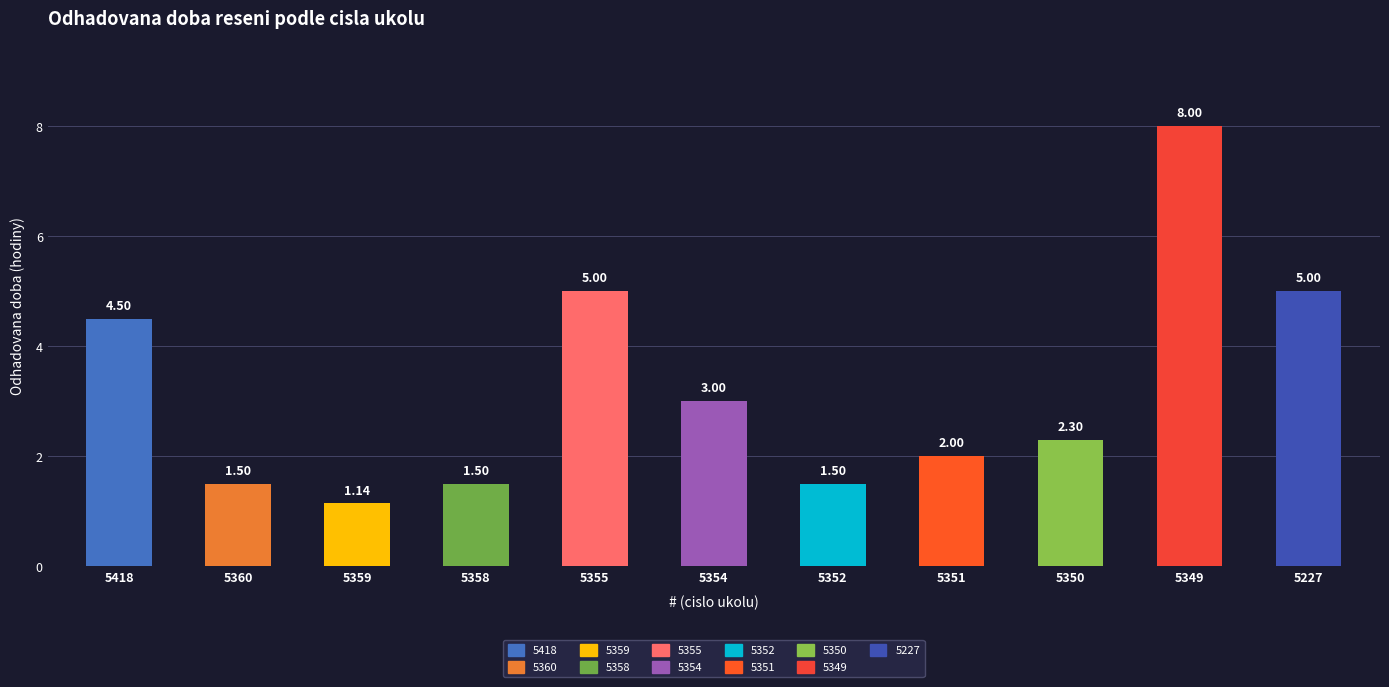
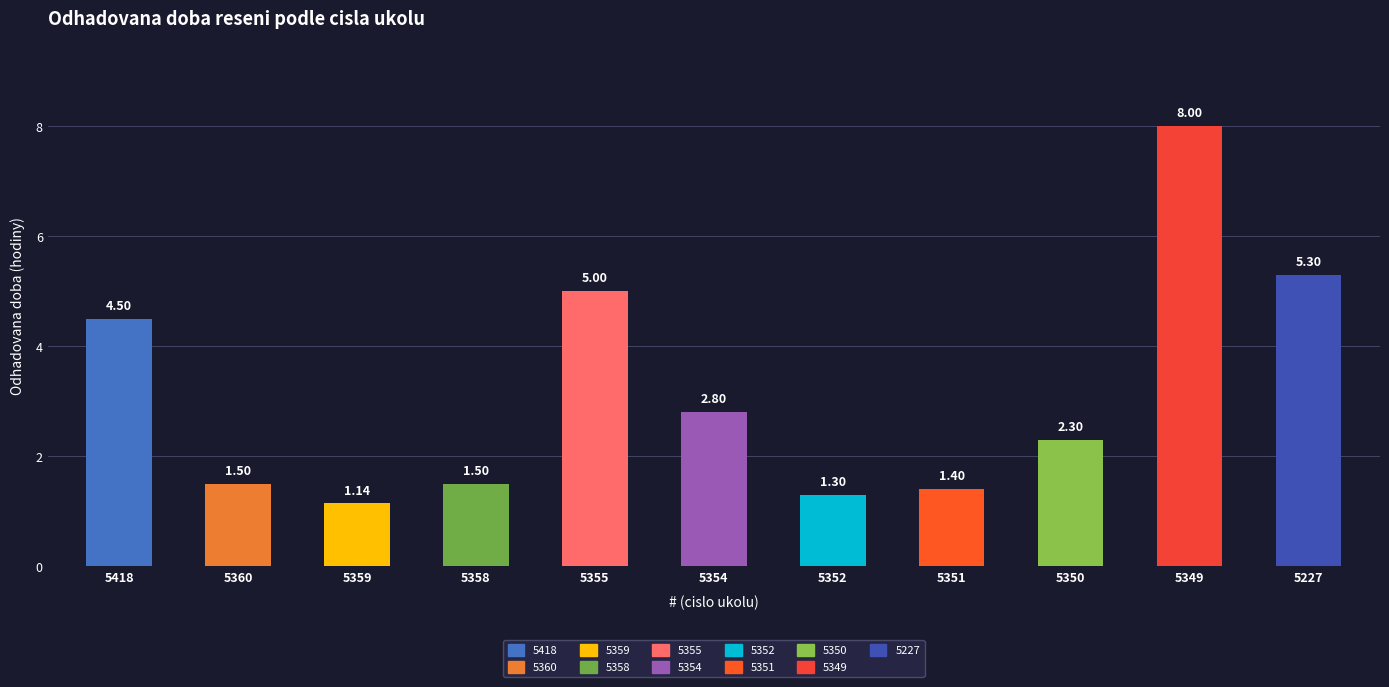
5354: 3.00 -> 2.80
5352: 1.50 -> 1.30
5351: 2.00 -> 1.40
5227: 5.00 -> 5.30
